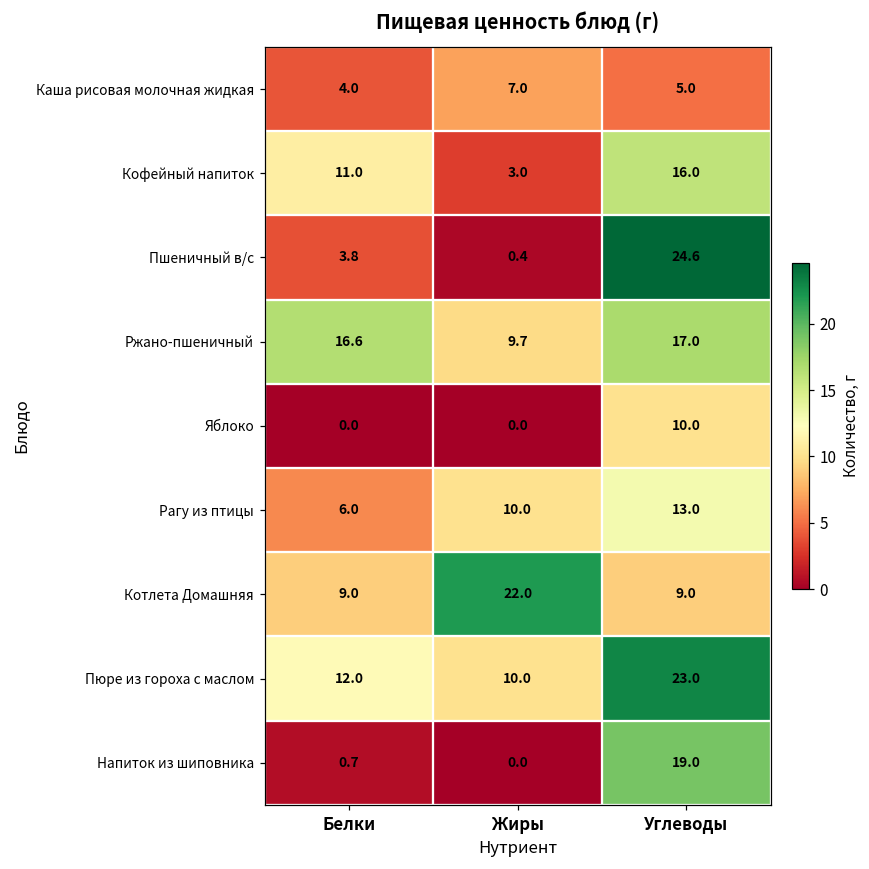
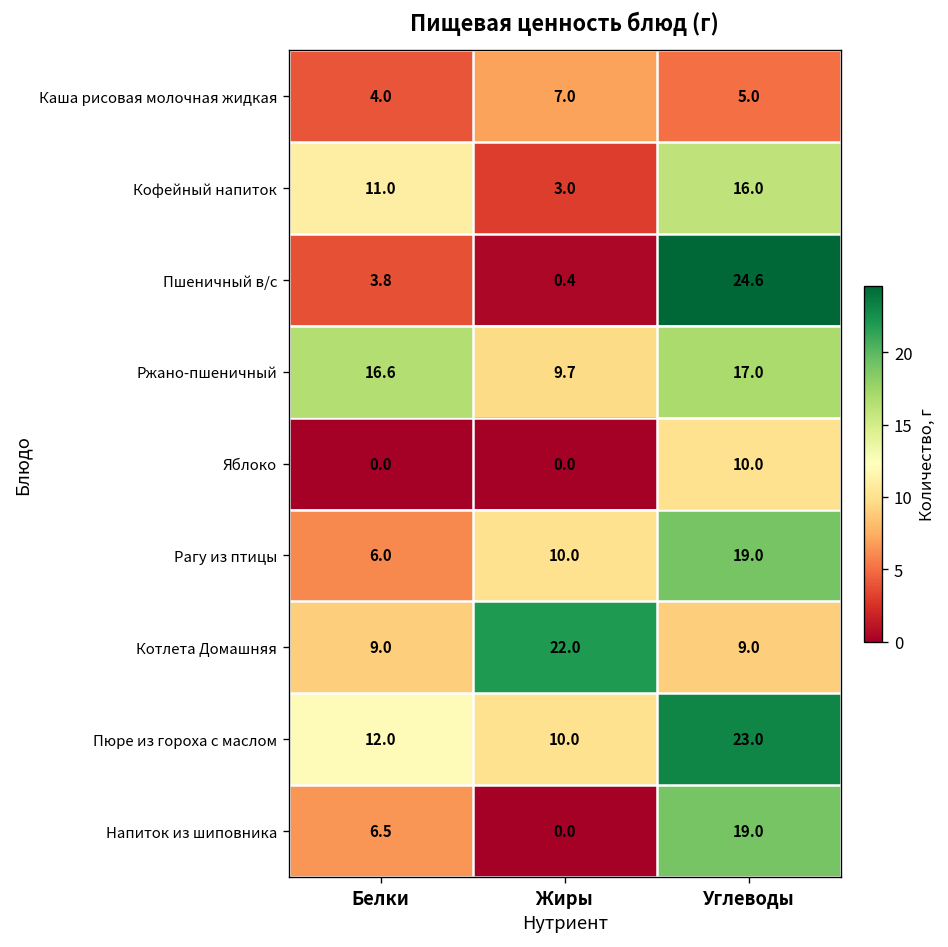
Рагу из птицы, Углеводы: 13.0 -> 19.0
Напиток из шиповника, Белки: 0.7 -> 6.5
